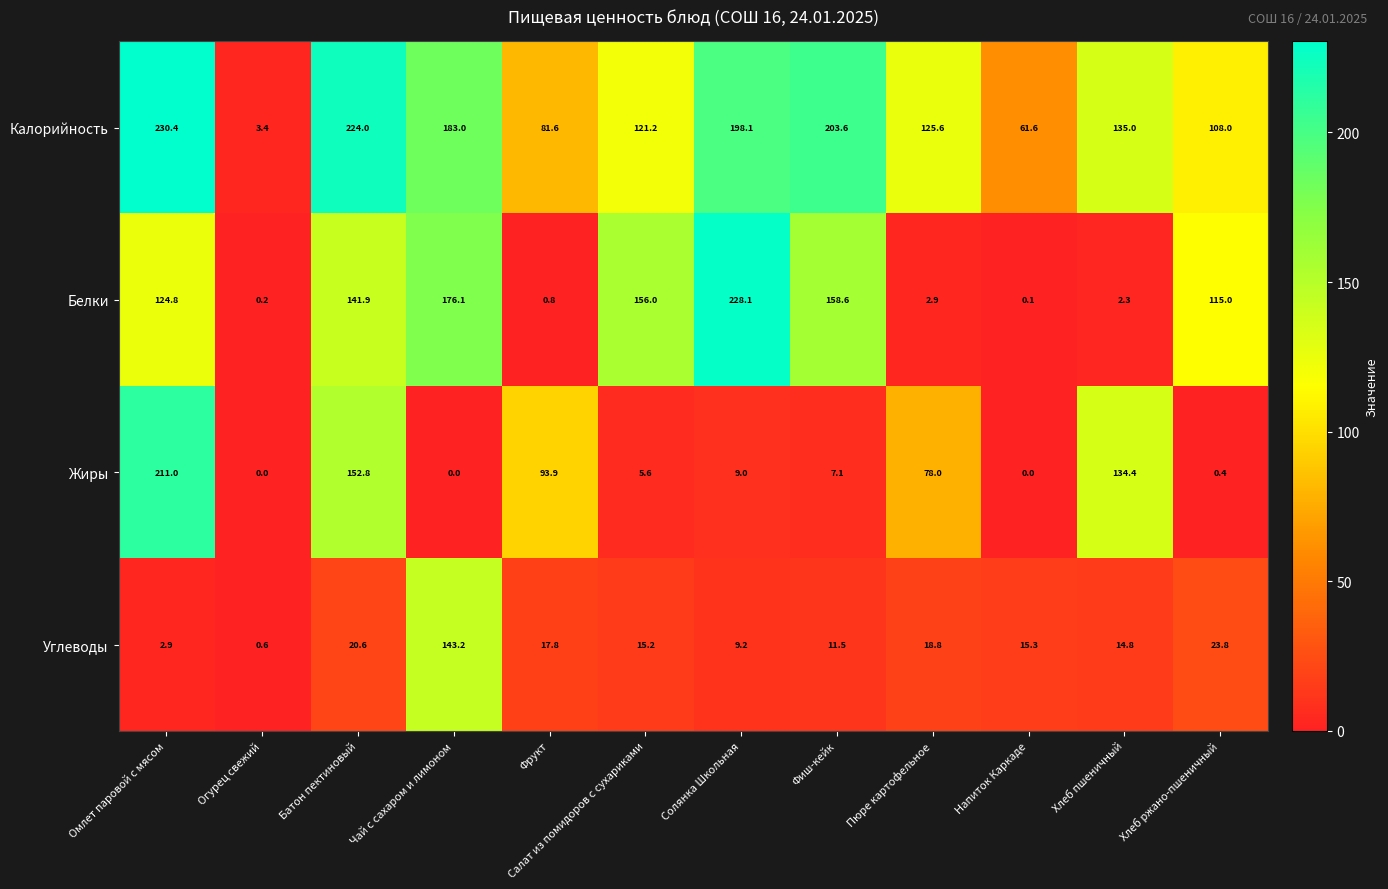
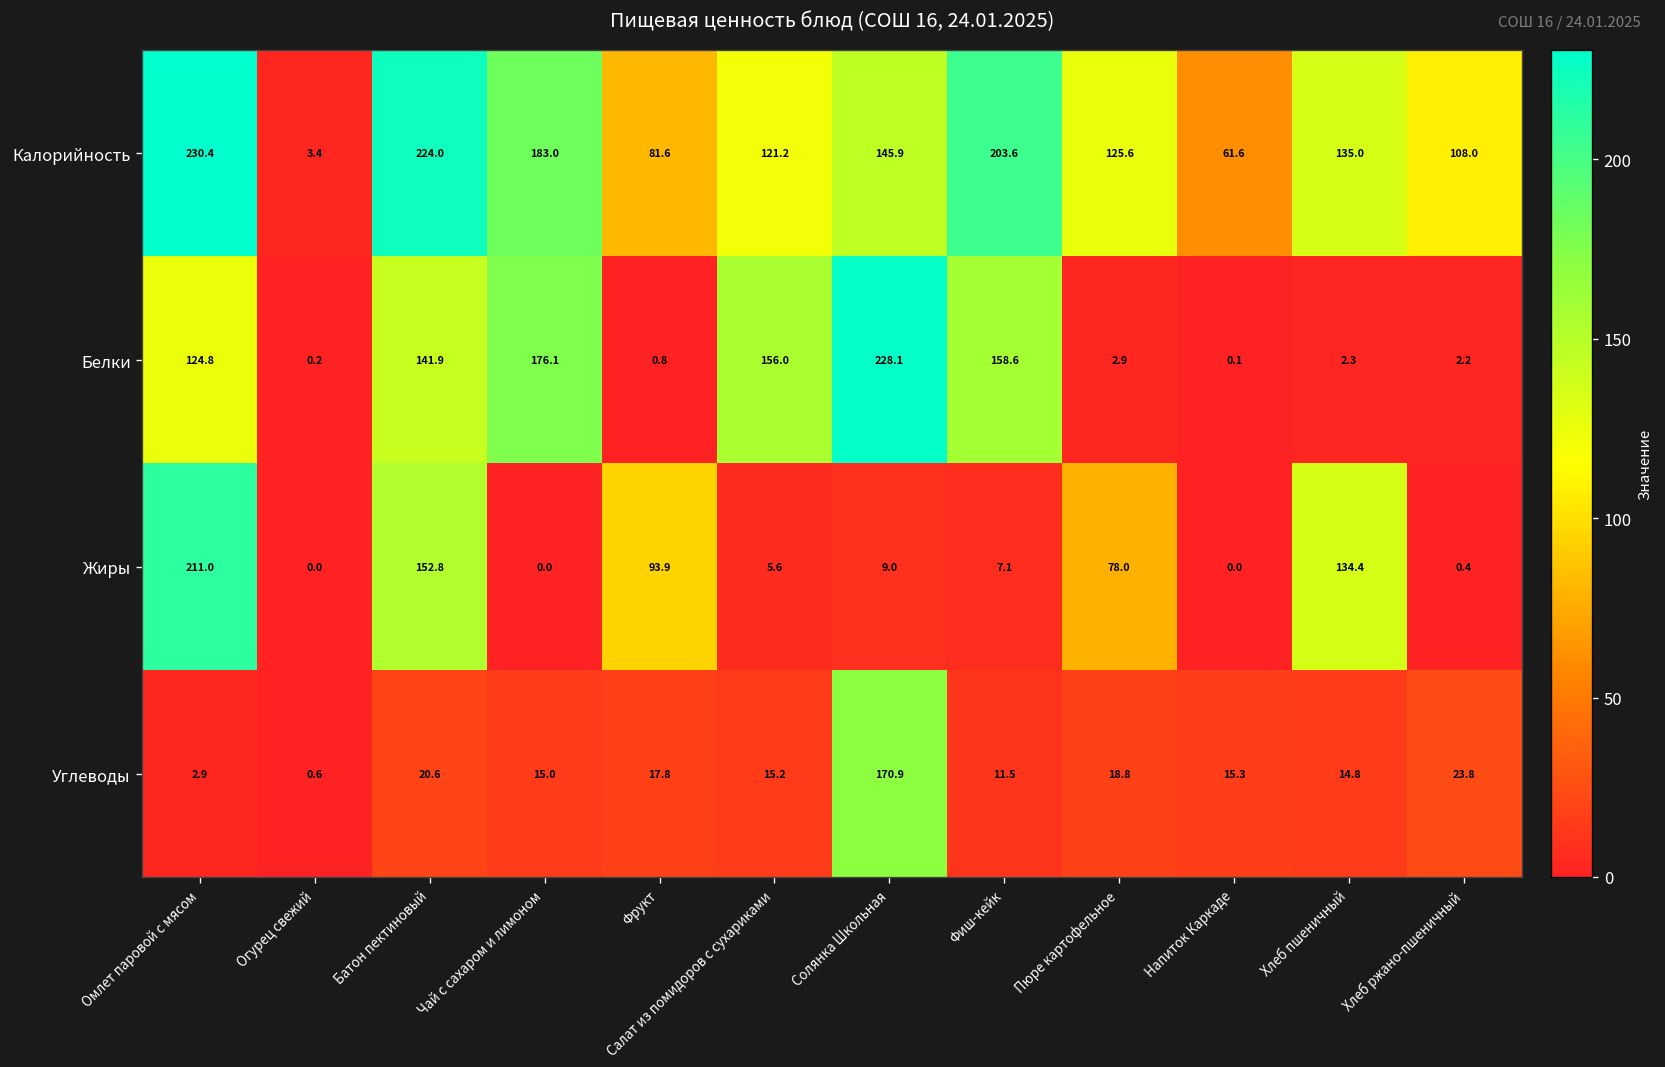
Калорийность, Солянка Школьная: 198.1 -> 145.9
Белки, Хлеб ржано-пшеничный: 115.0 -> 2.2
Углеводы, Чай с сахаром и лимоном: 143.2 -> 15.0
Углеводы, Солянка Школьная: 9.2 -> 170.9
